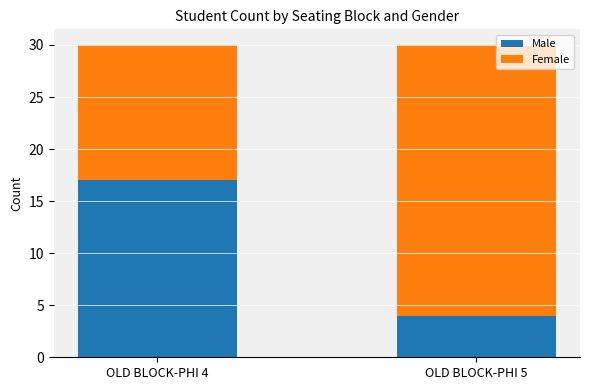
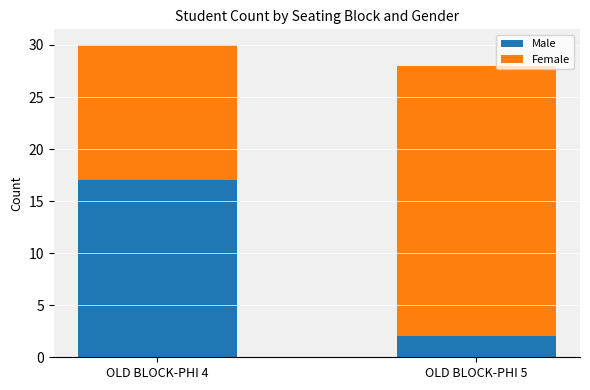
Male, OLD BLOCK-PHI 5: 4 -> 2
